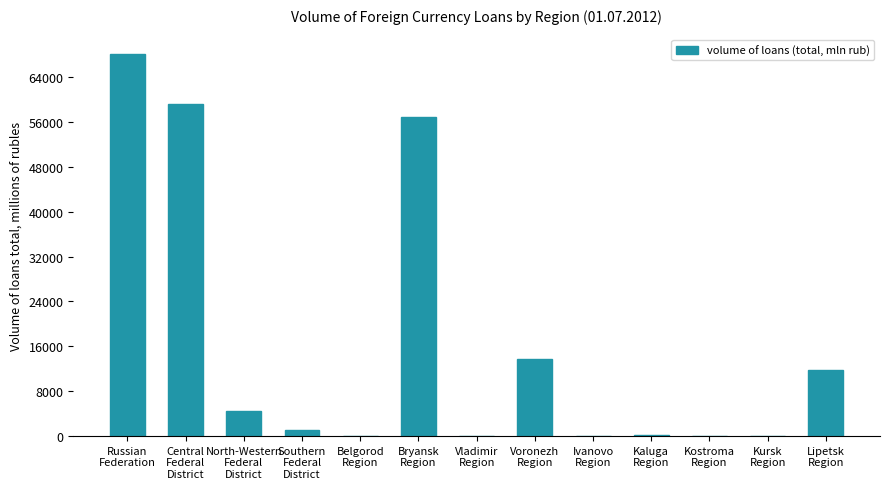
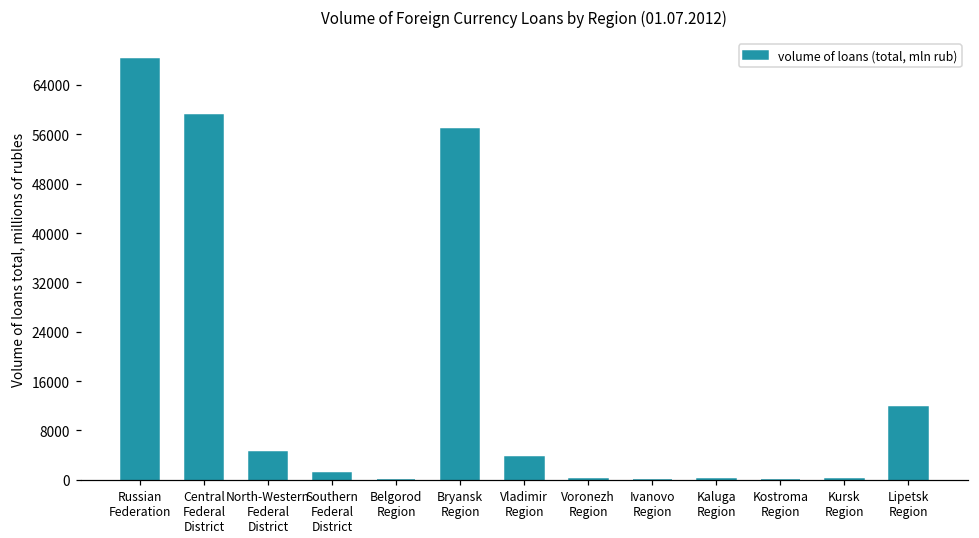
Vladimir Region: 0 -> 4000
Voronezh Region: 14000 -> 0
